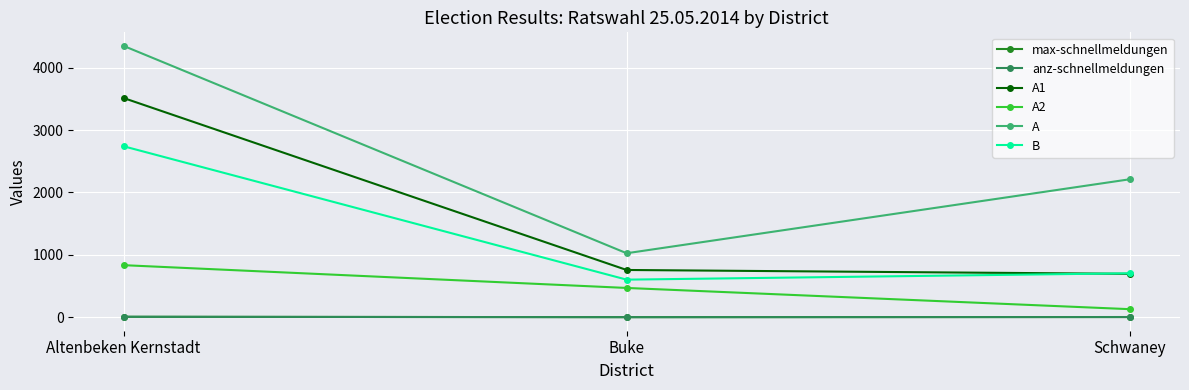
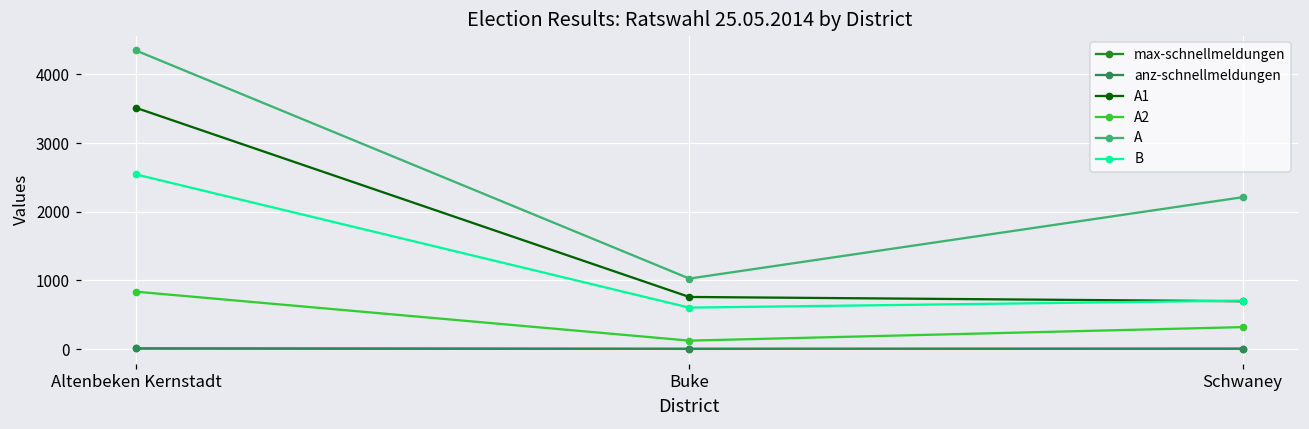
B, Altenbeken Kernstadt: 2700 -> 2500
A2, Buke: 500 -> 100
A2, Schwaney: 100 -> 300
